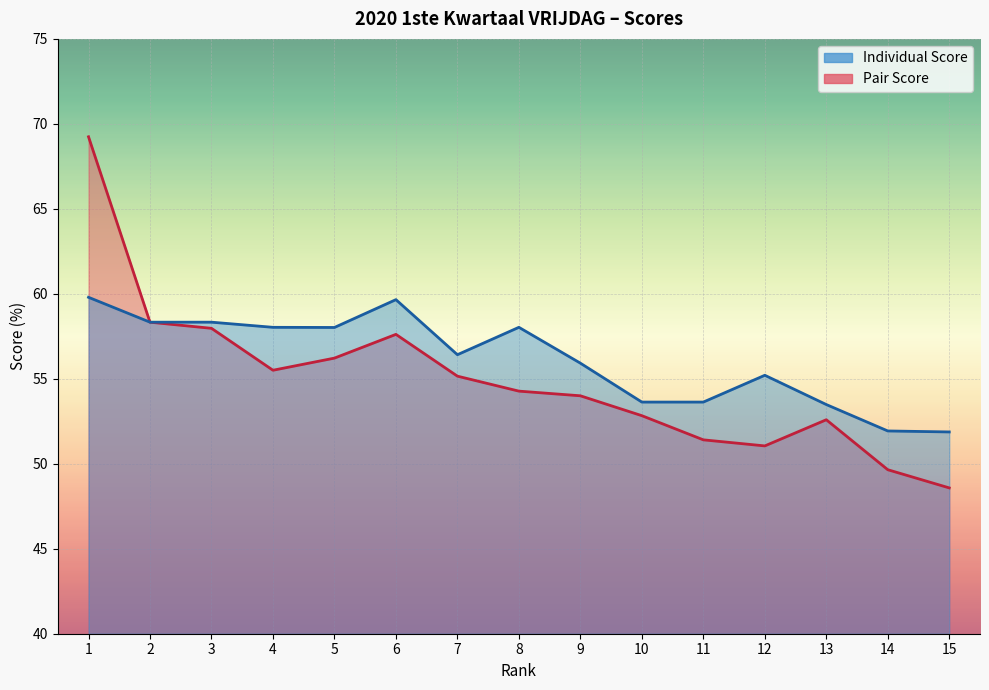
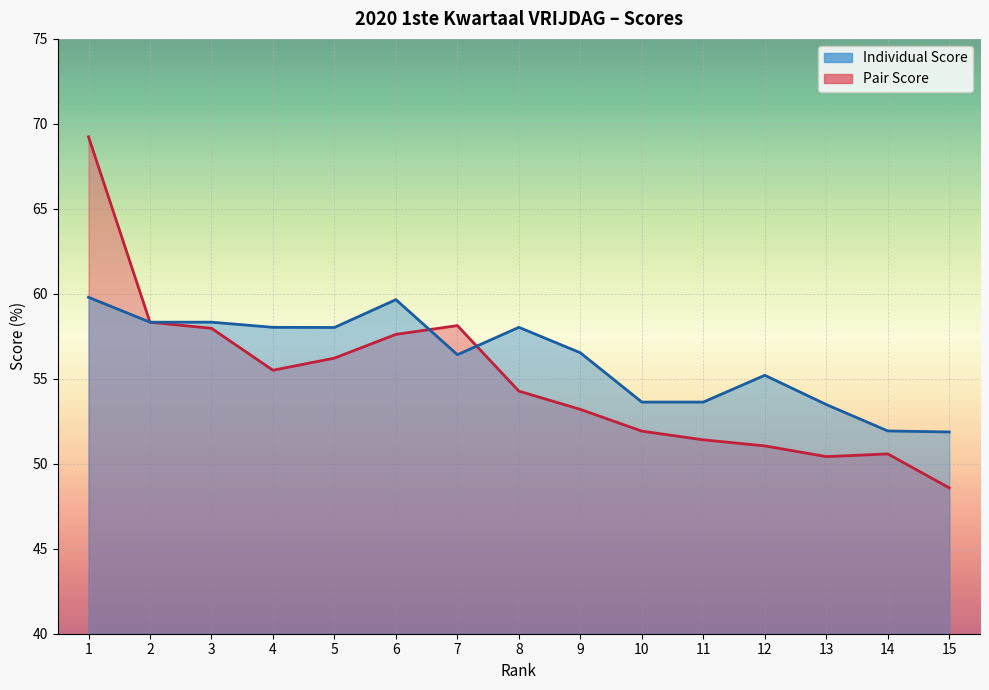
Pair Score, 7: 55.2 -> 58.1
Pair Score, 9: 54.0 -> 53.2
Individual Score, 9: 55.9 -> 56.5
Pair Score, 10: 52.8 -> 51.9
Pair Score, 13: 52.6 -> 50.4
Pair Score, 14: 49.7 -> 50.6
